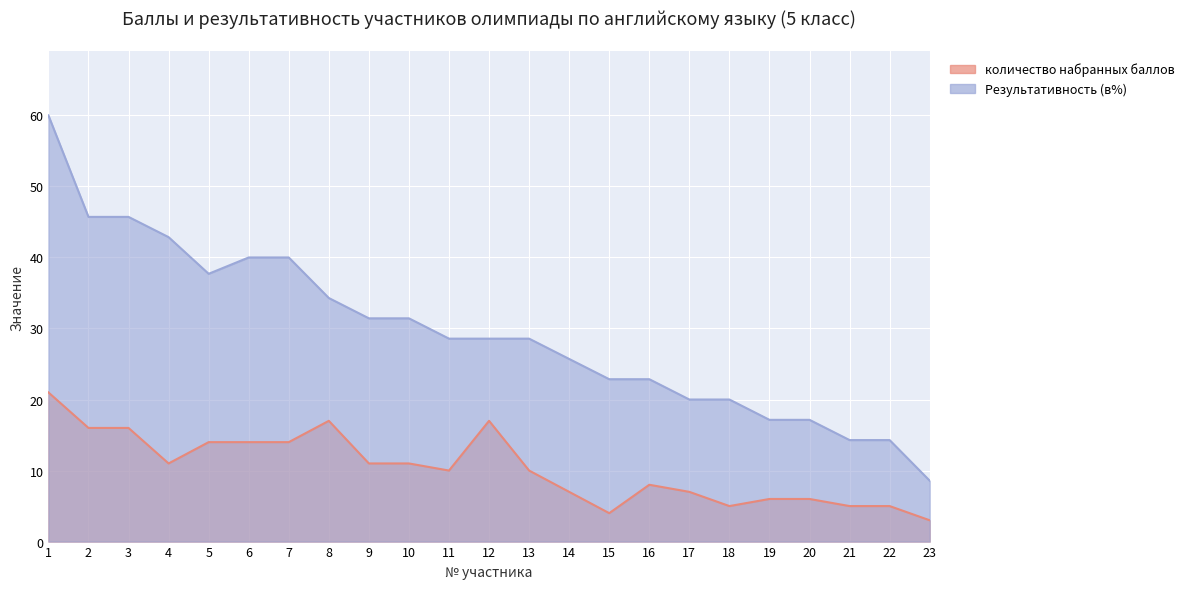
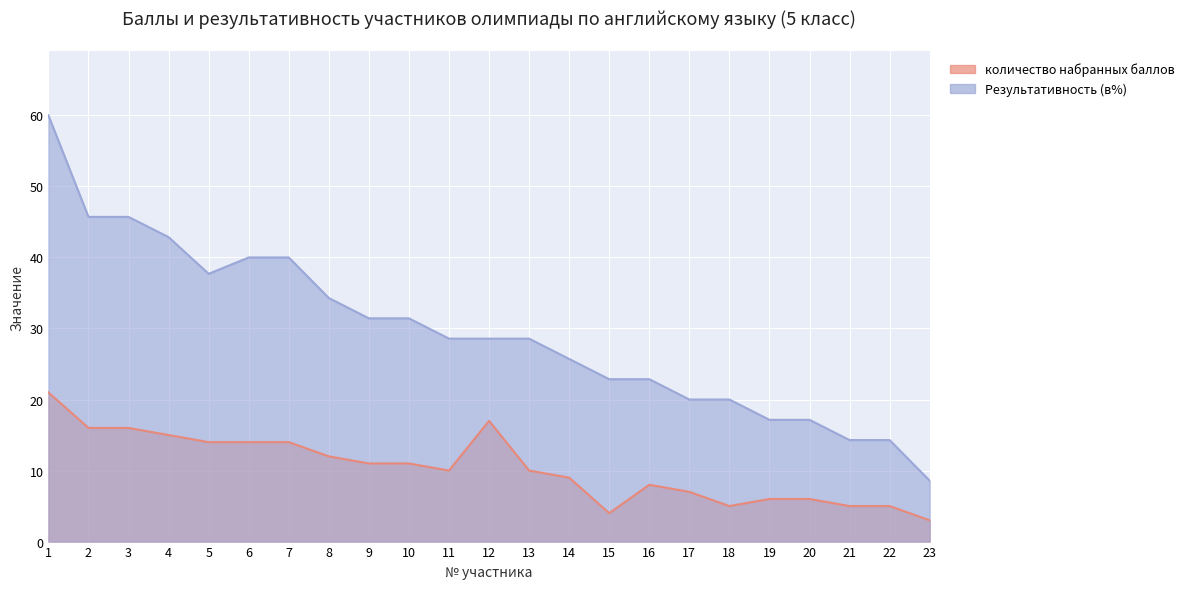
количество набранных баллов, 4: 11 -> 15
количество набранных баллов, 8: 17 -> 12
количество набранных баллов, 14: 7 -> 9
